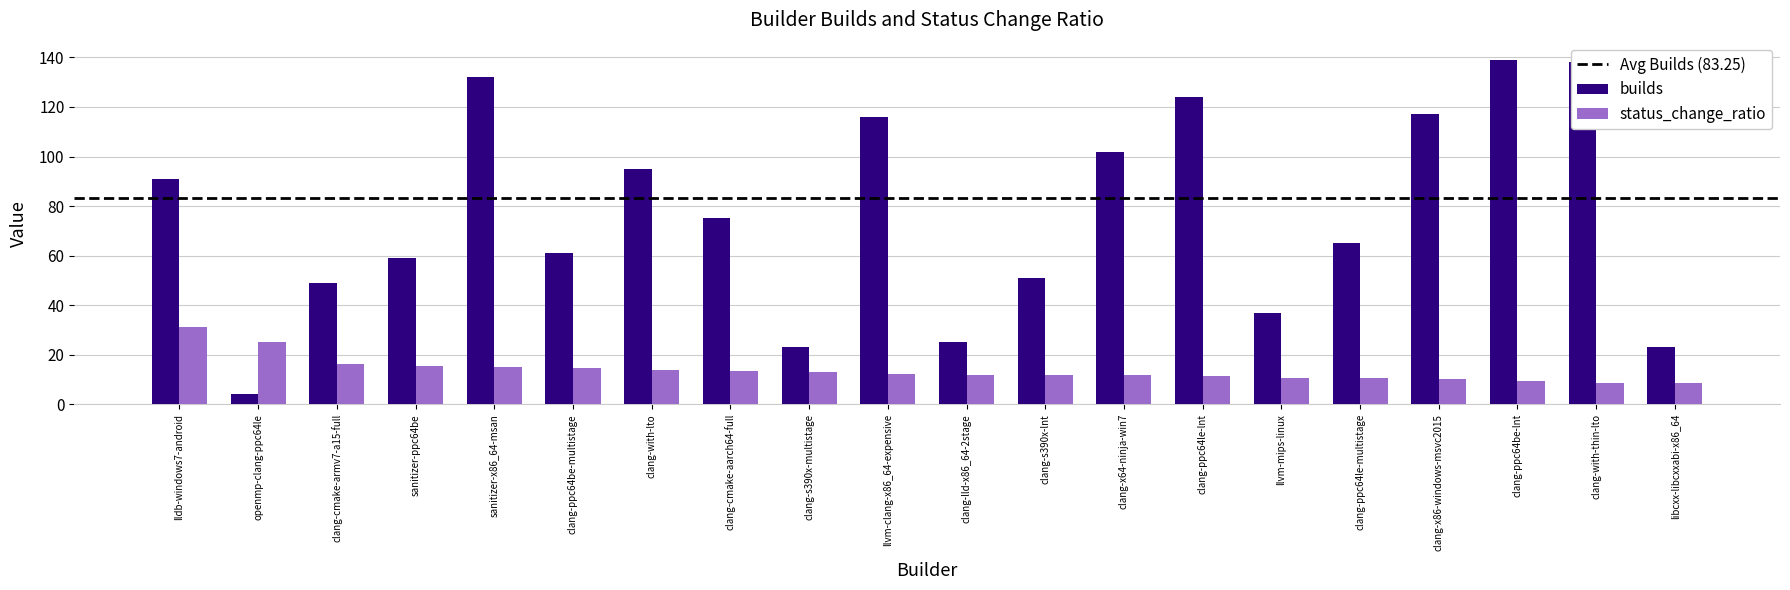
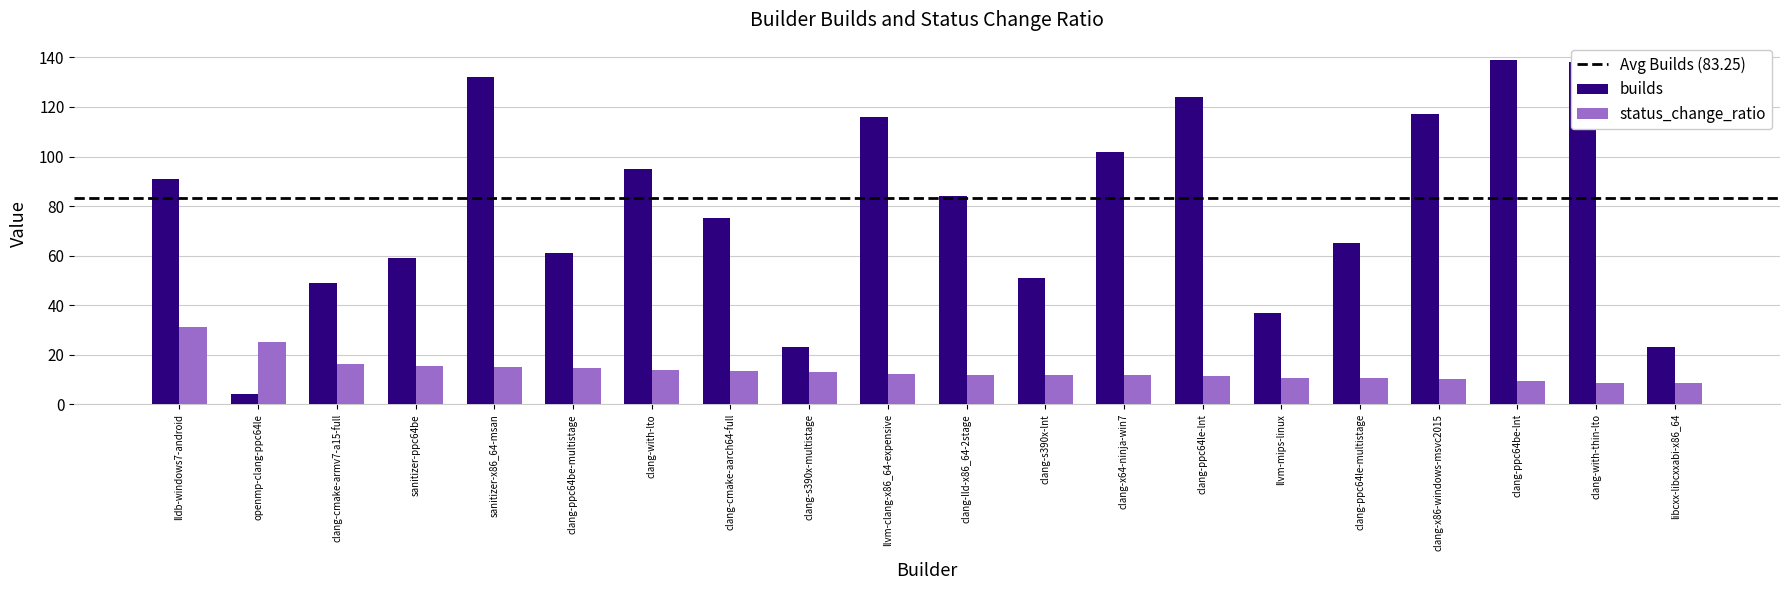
builds, clang-lld-x86_64-2stage: 25 -> 84
